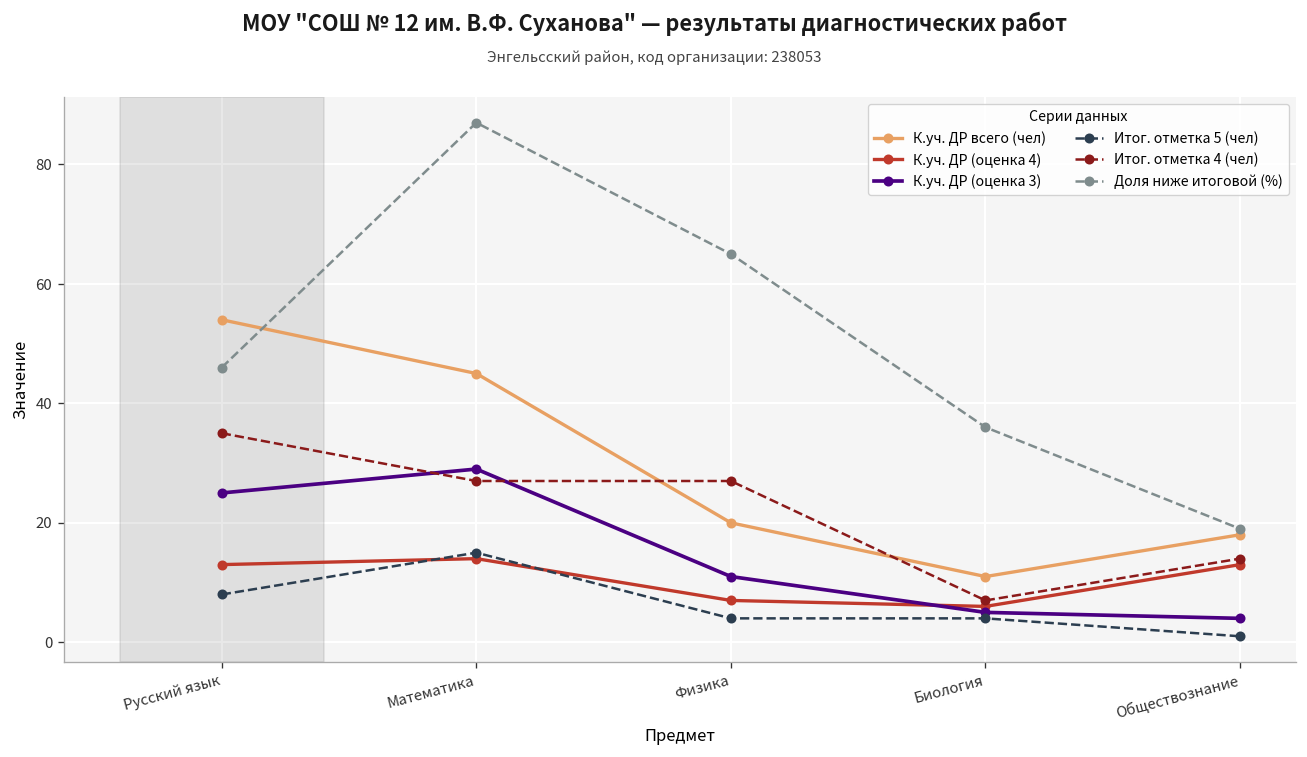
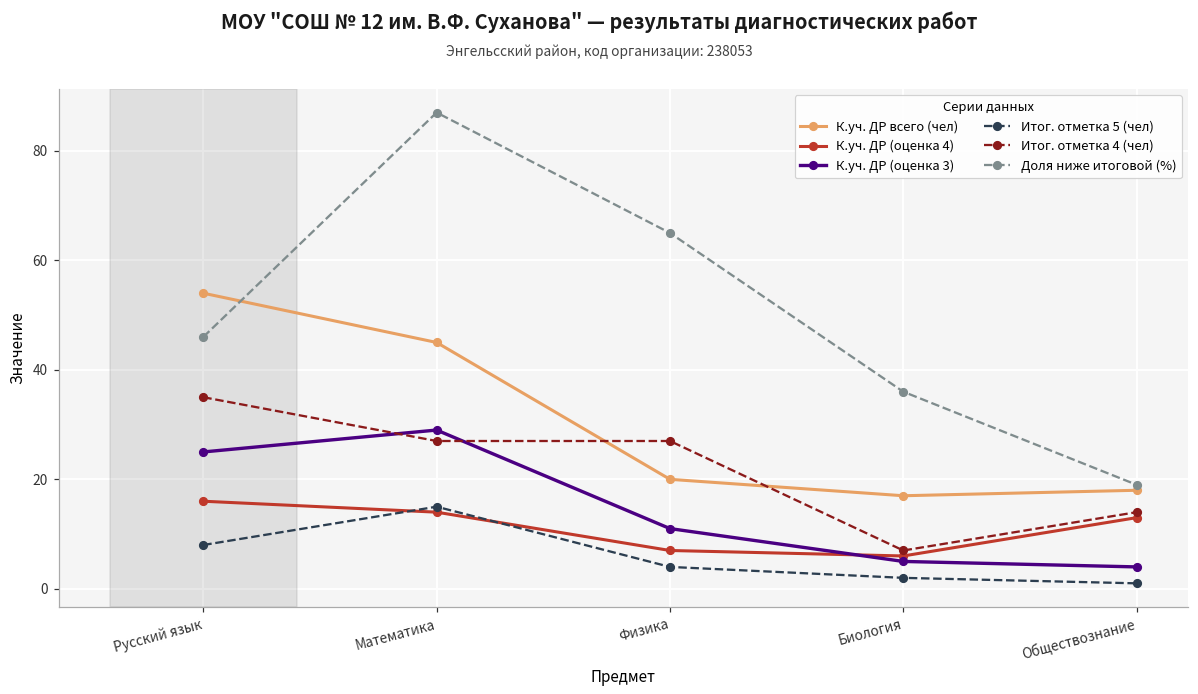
К.уч. ДР (оценка 4), Русский язык: 13 -> 16
К.уч. ДР всего (чел), Биология: 11 -> 17
Итог. отметка 5 (чел), Биология: 4 -> 2
